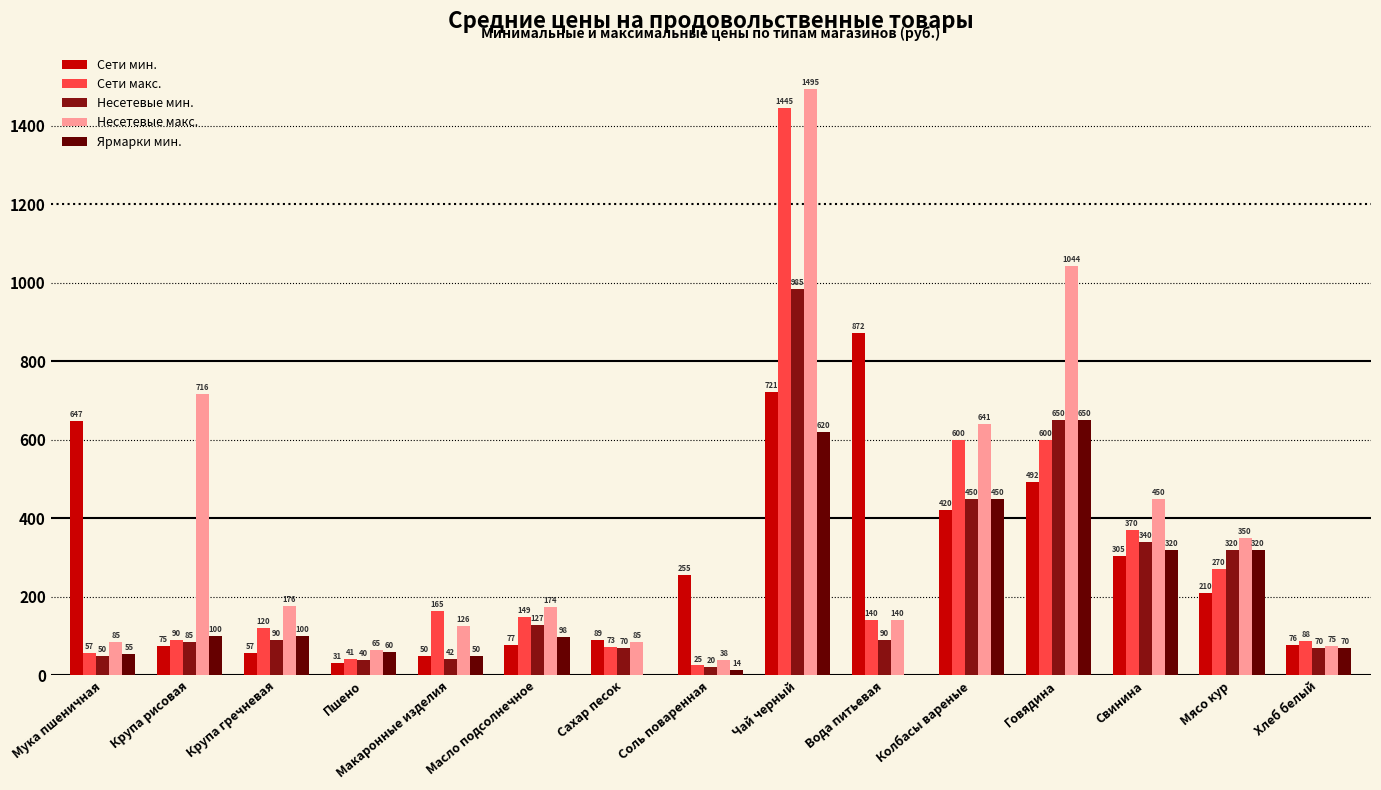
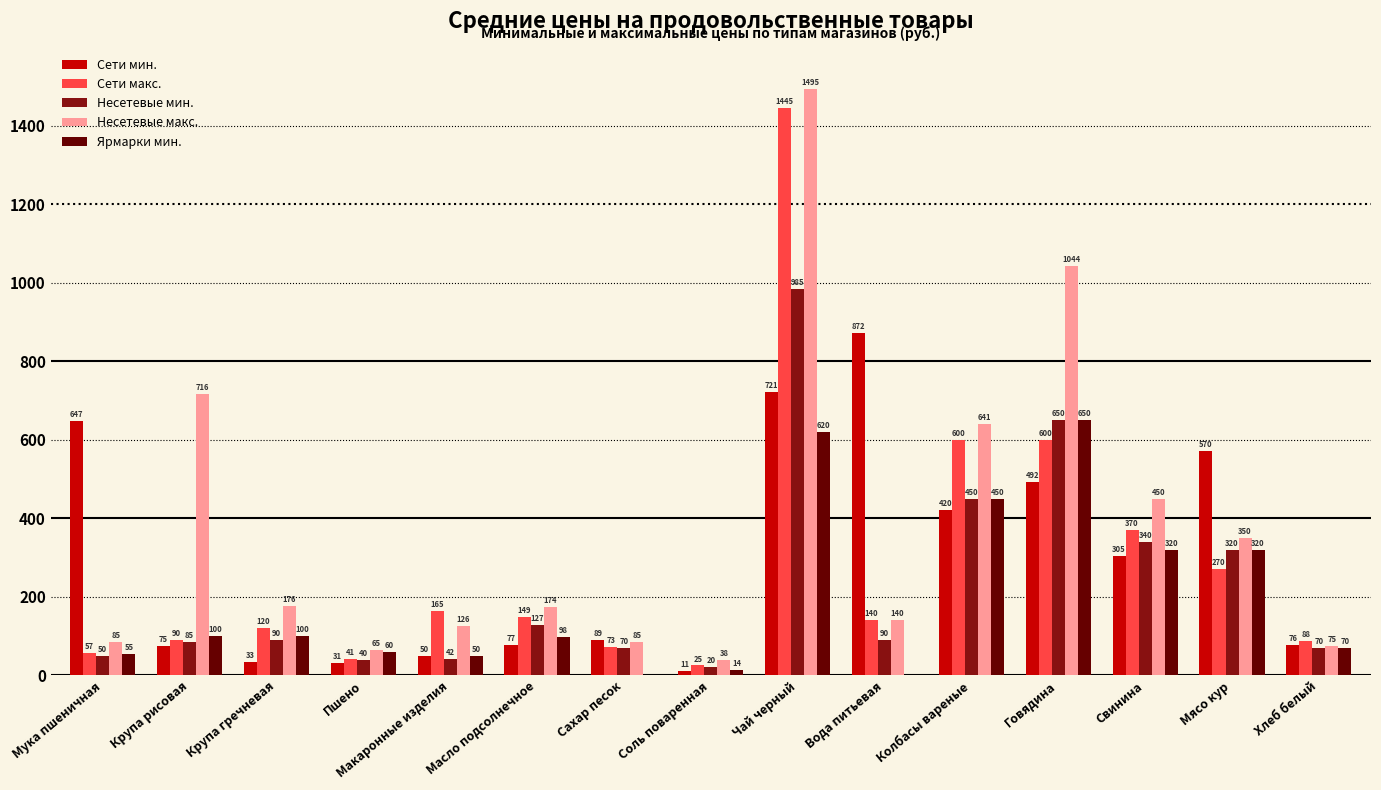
Сети мин., Крупа гречневая: 57 -> 33
Сети мин., Соль поваренная: 255 -> 11
Сети мин., Мясо кур: 210 -> 570
